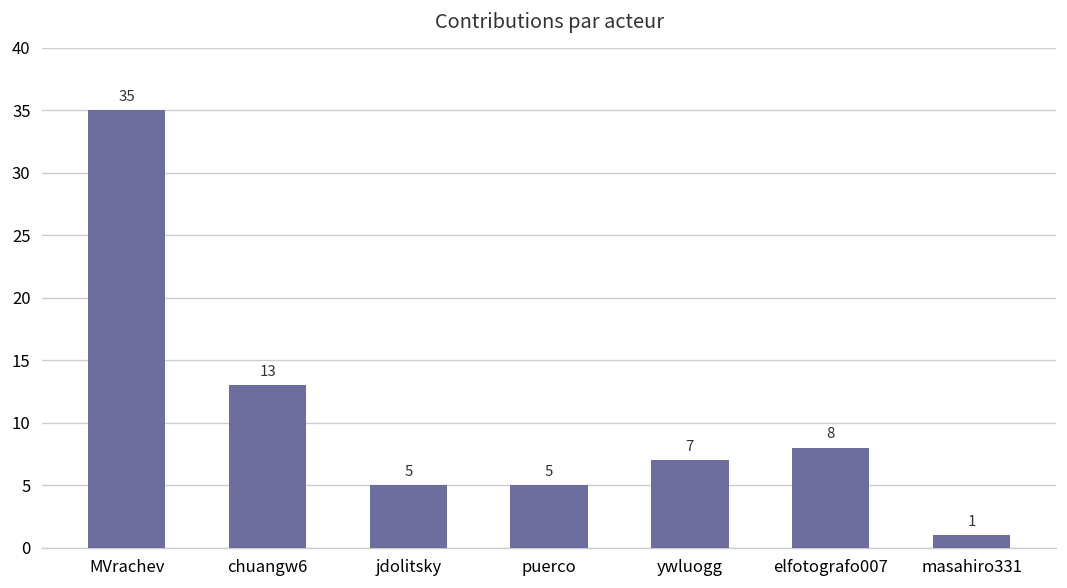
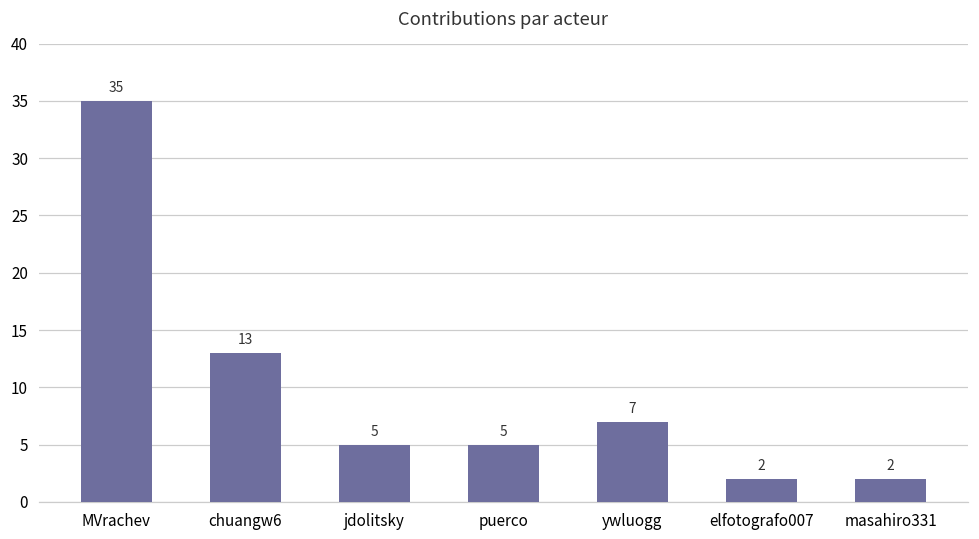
elfotografo007: 8 -> 2
masahiro331: 1 -> 2
